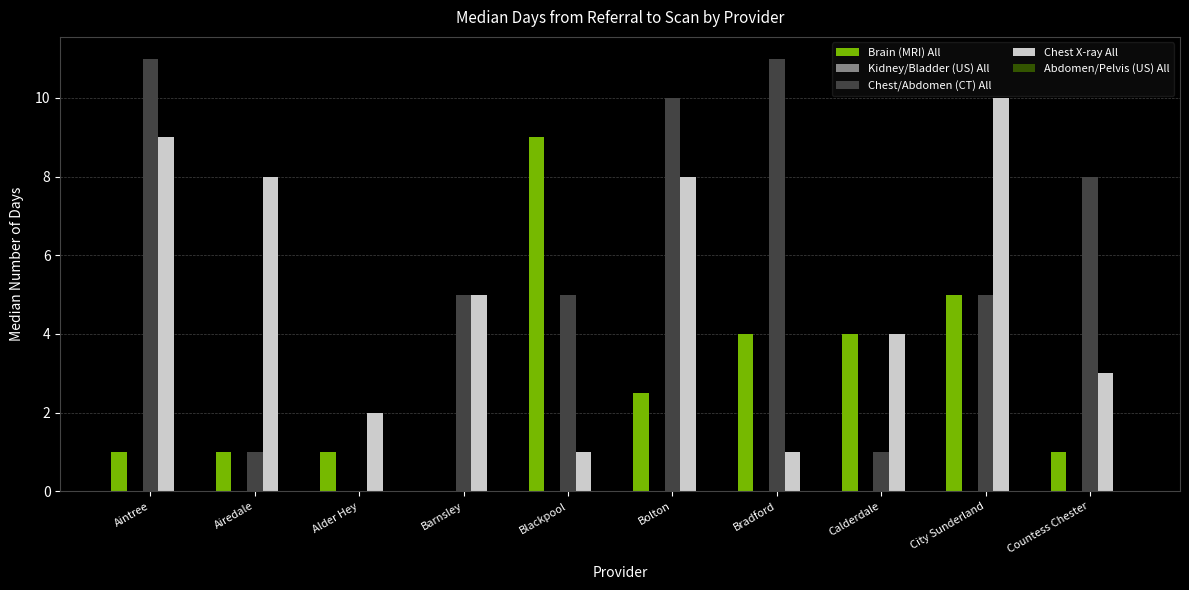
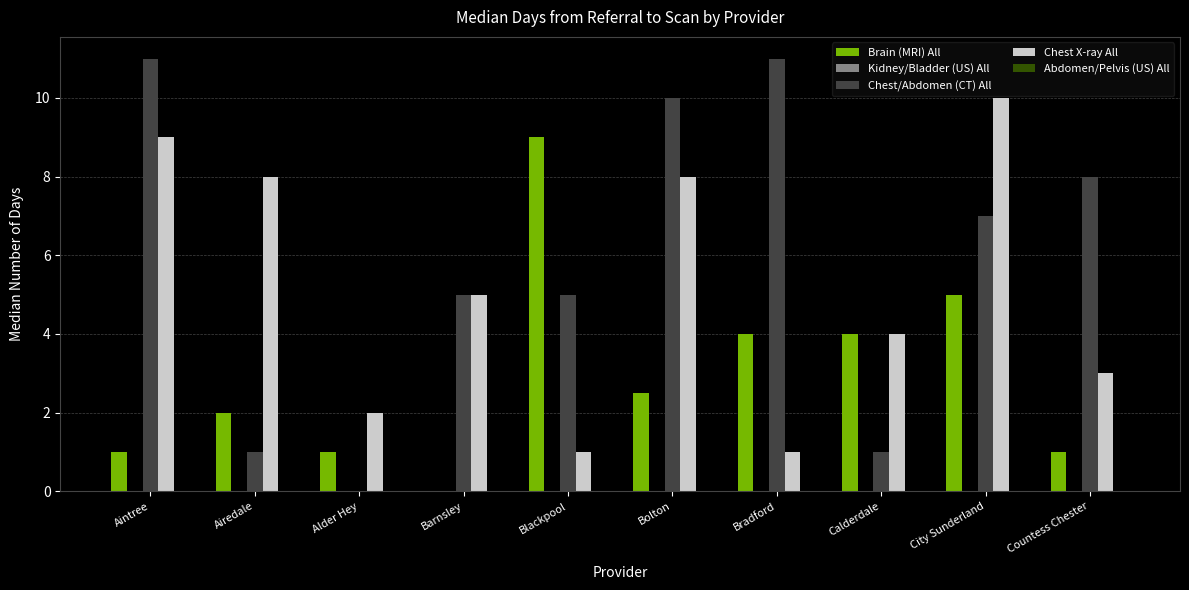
Brain (MRI) All, Airedale: 1 -> 2
Chest/Abdomen (CT) All, City Sunderland: 5 -> 7
